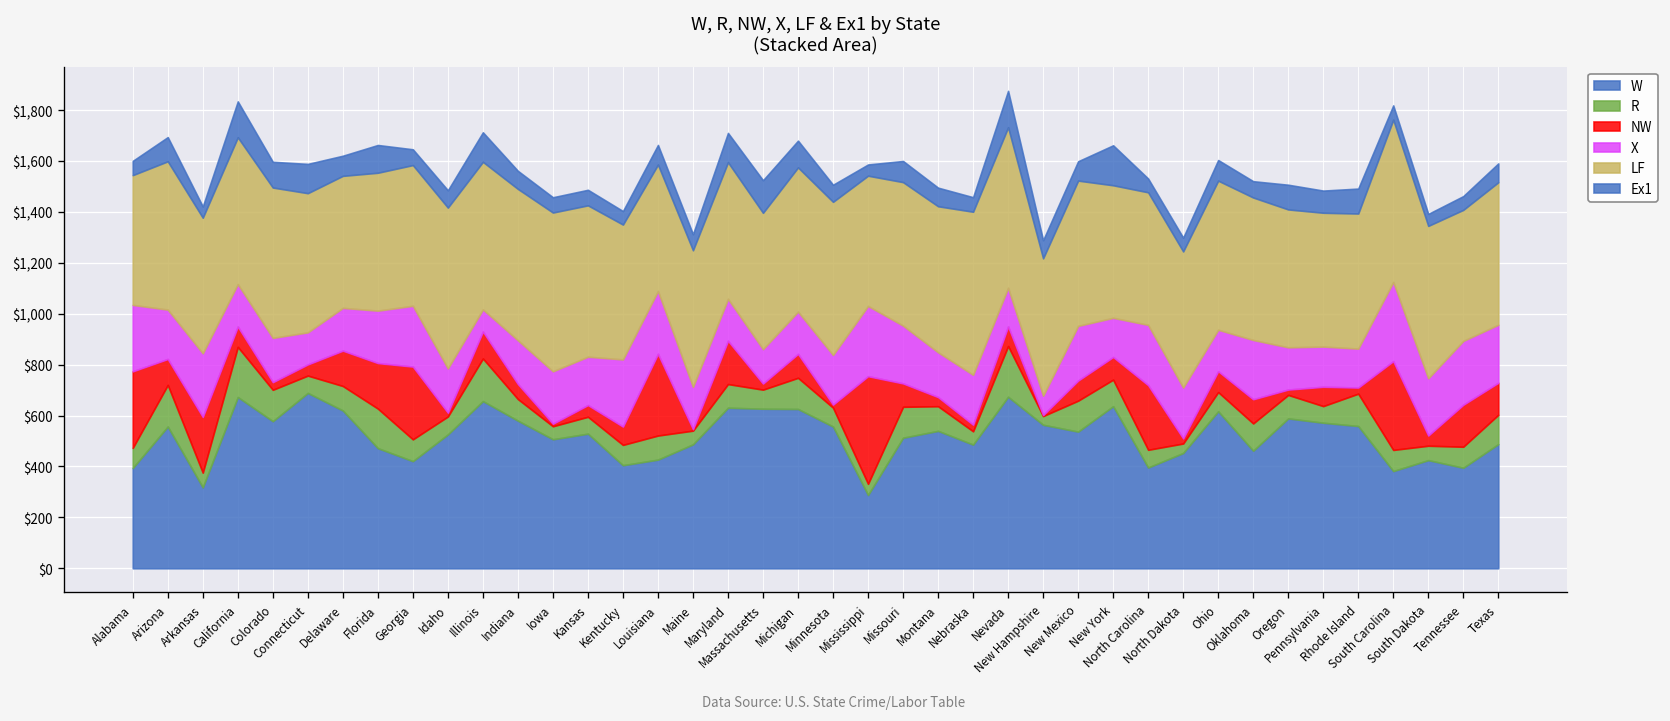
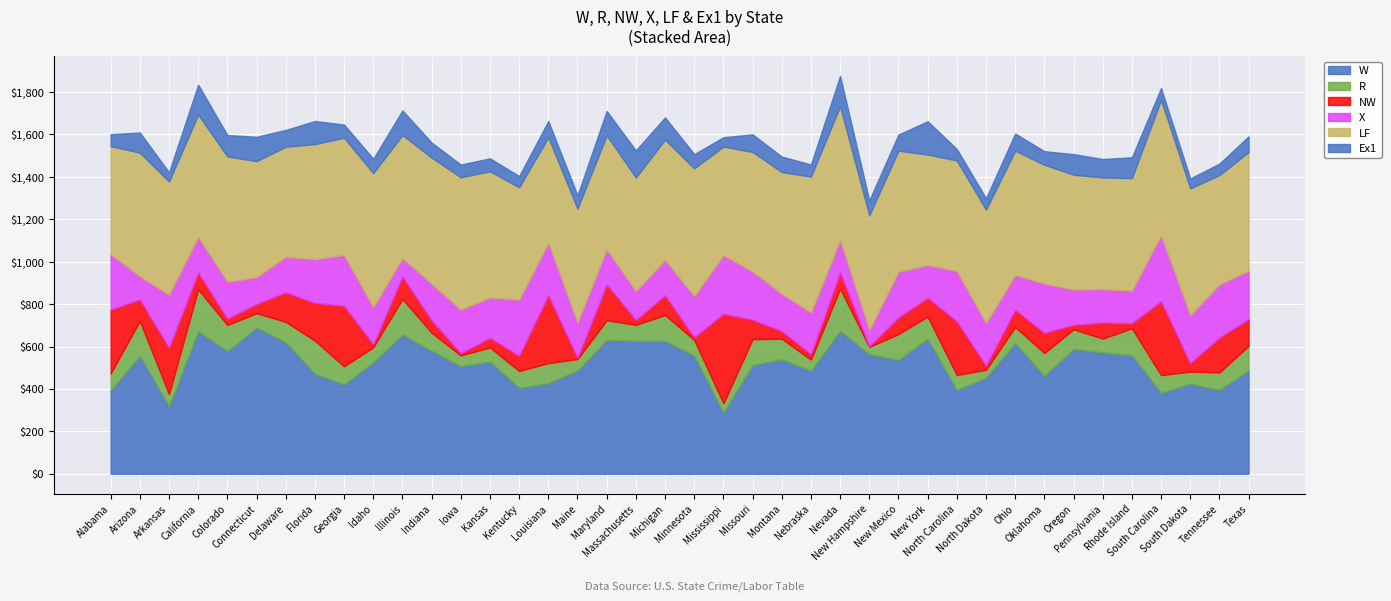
X, Arizona: $190 -> $110
